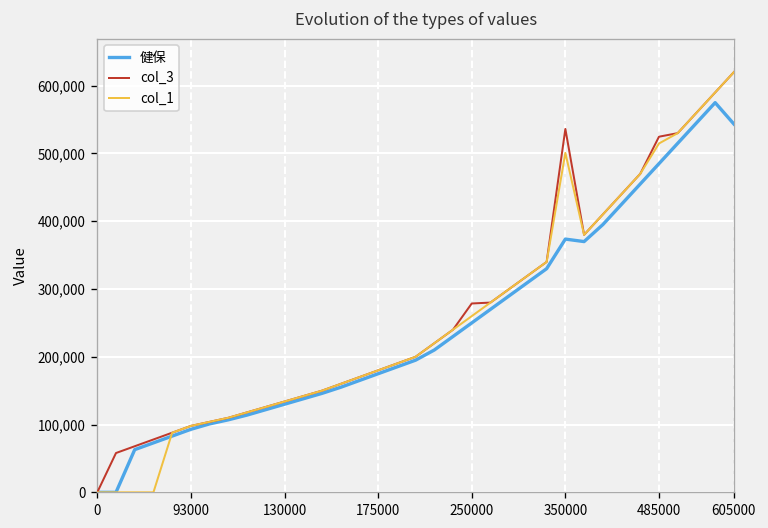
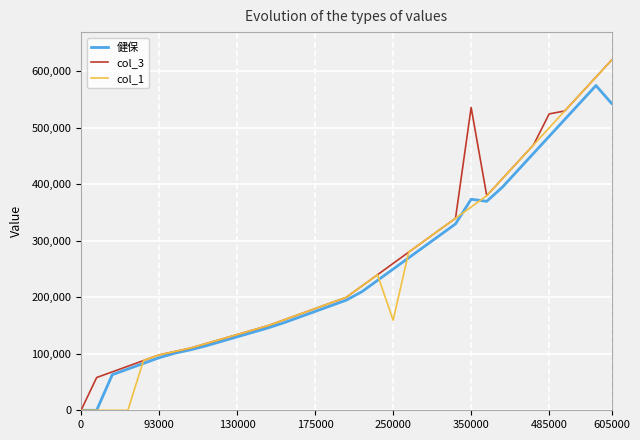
col_3, 250000: 280,000 -> 260,000
col_1, 250000: 260,000 -> 160,000
col_1, 350000: 500,000 -> 360,000
col_1, 485000: 510,000 -> 500,000
